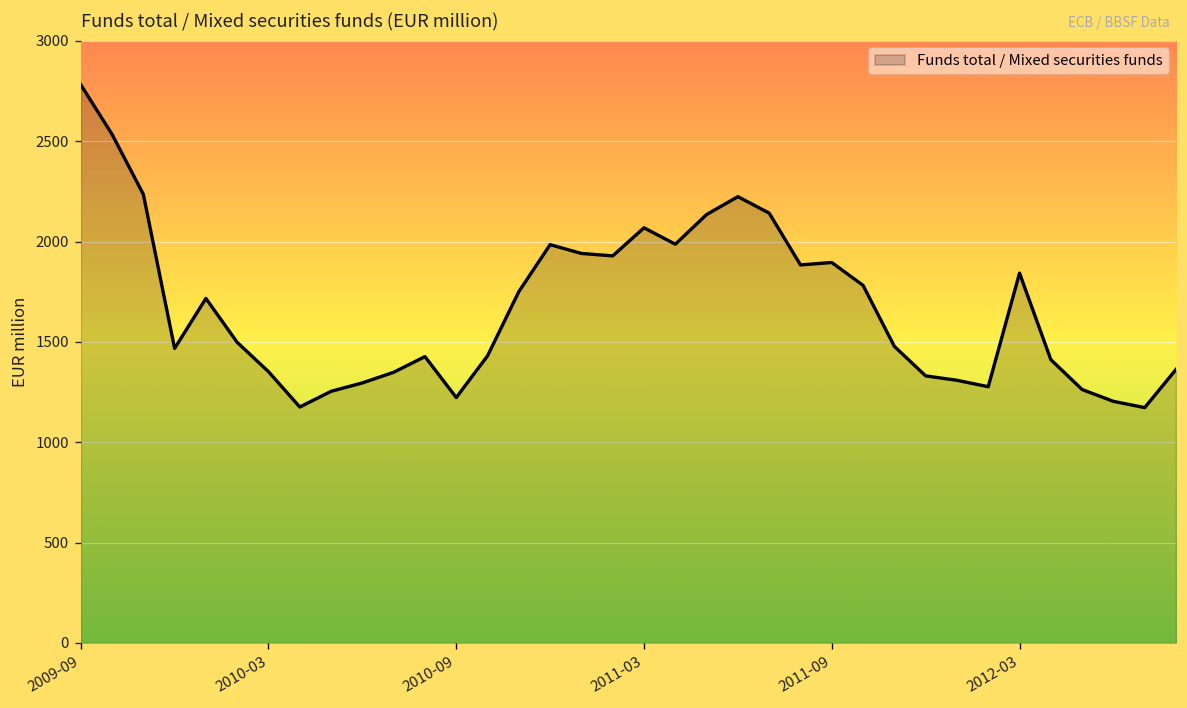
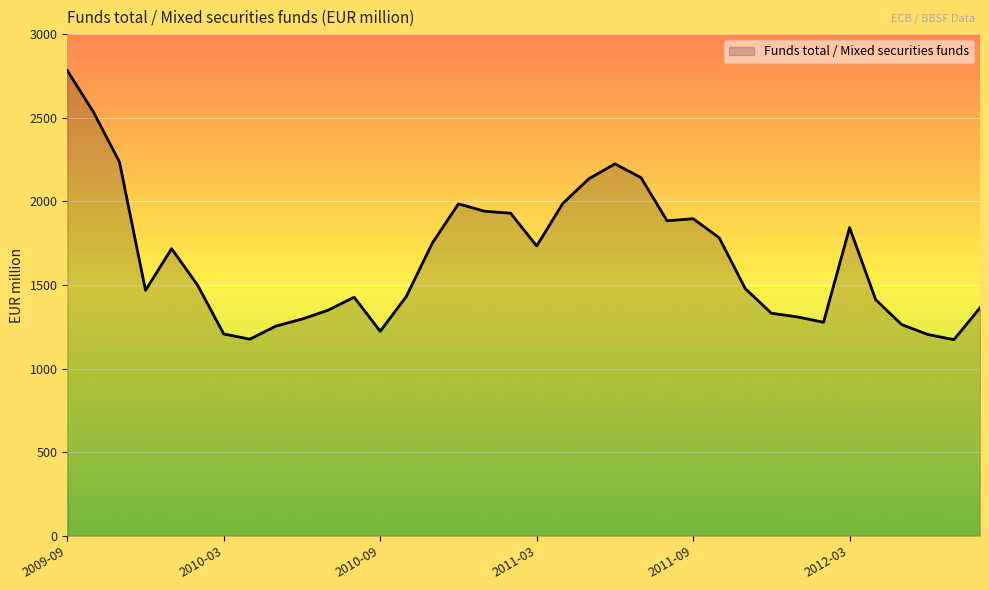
2010-03: 1350 -> 1210
2011-03: 2070 -> 1730
